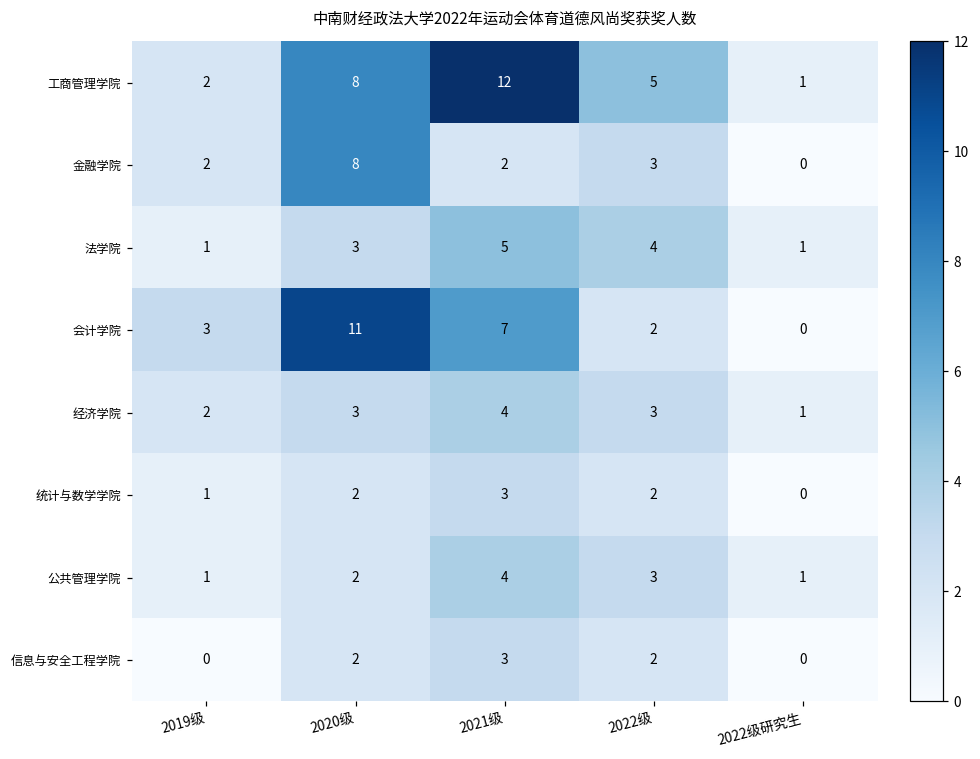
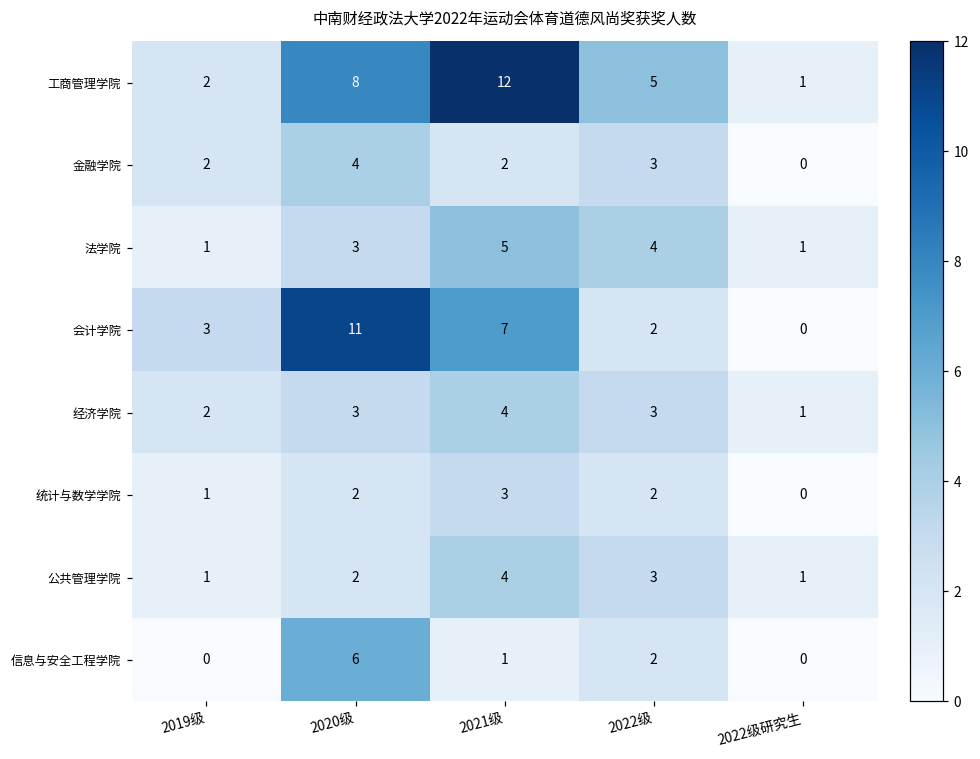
金融学院, 2020级: 8 -> 4
信息与安全工程学院, 2020级: 2 -> 6
信息与安全工程学院, 2021级: 3 -> 1
